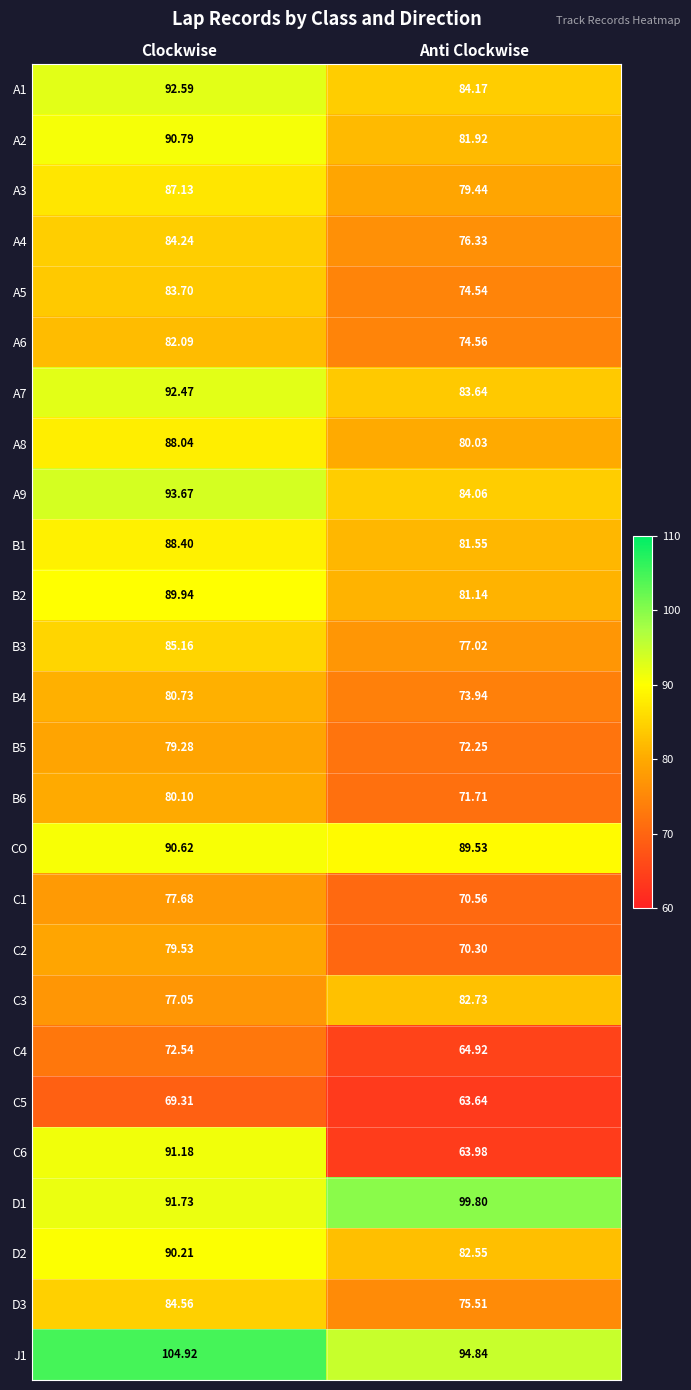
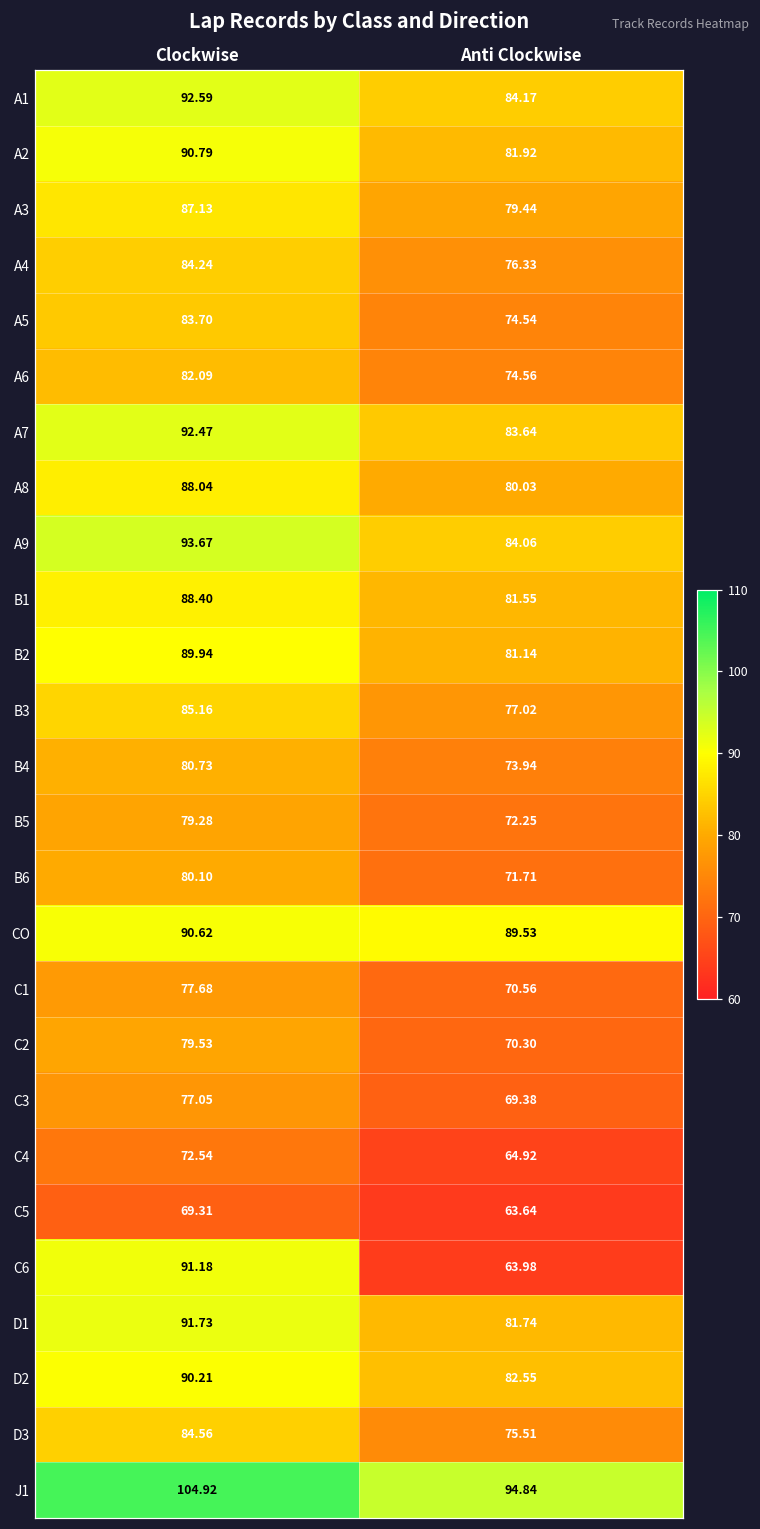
C3, Anti Clockwise: 82.73 -> 69.38
D1, Anti Clockwise: 99.80 -> 81.74
